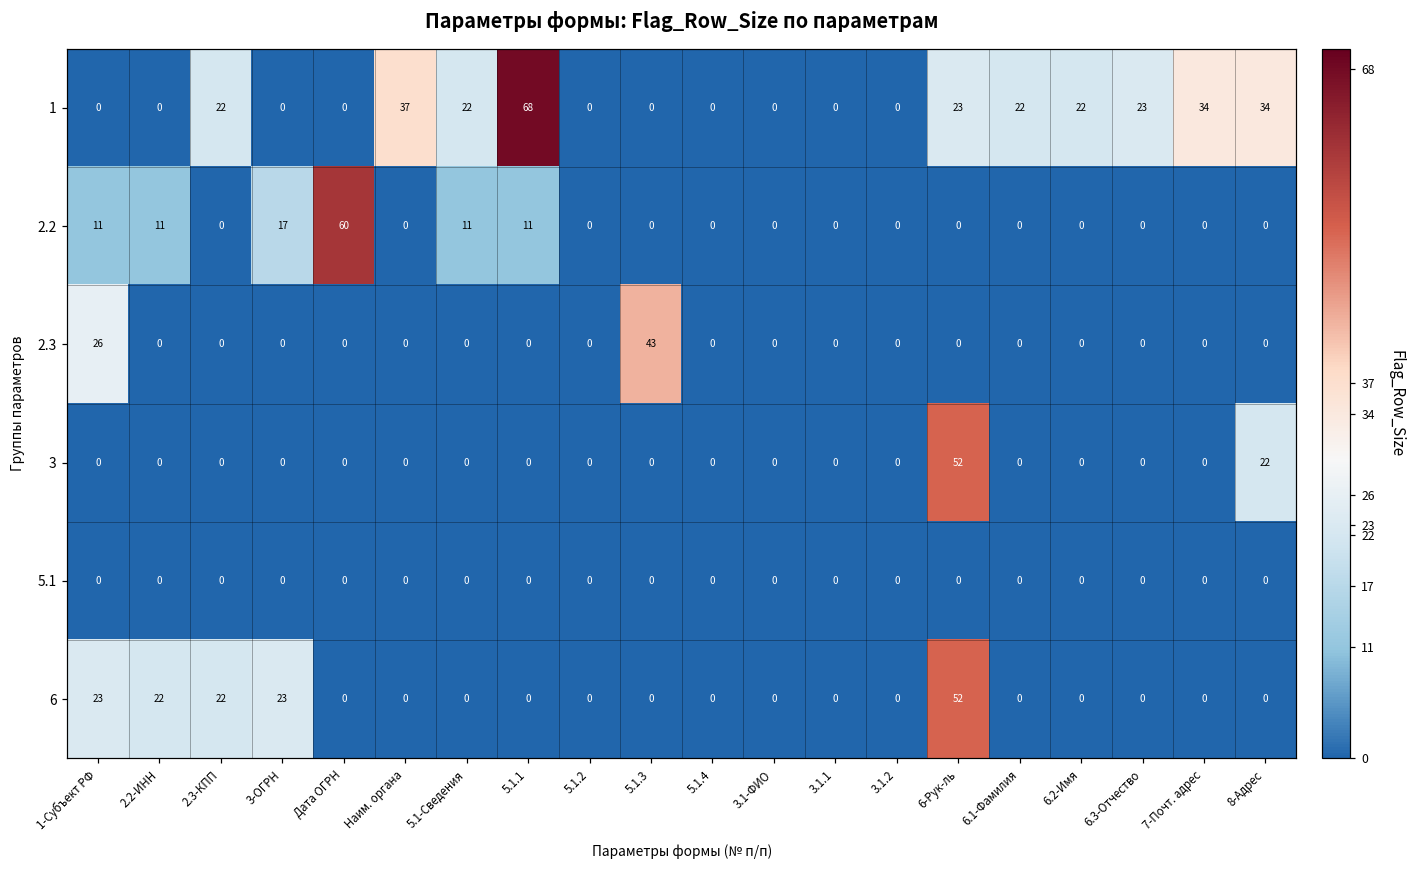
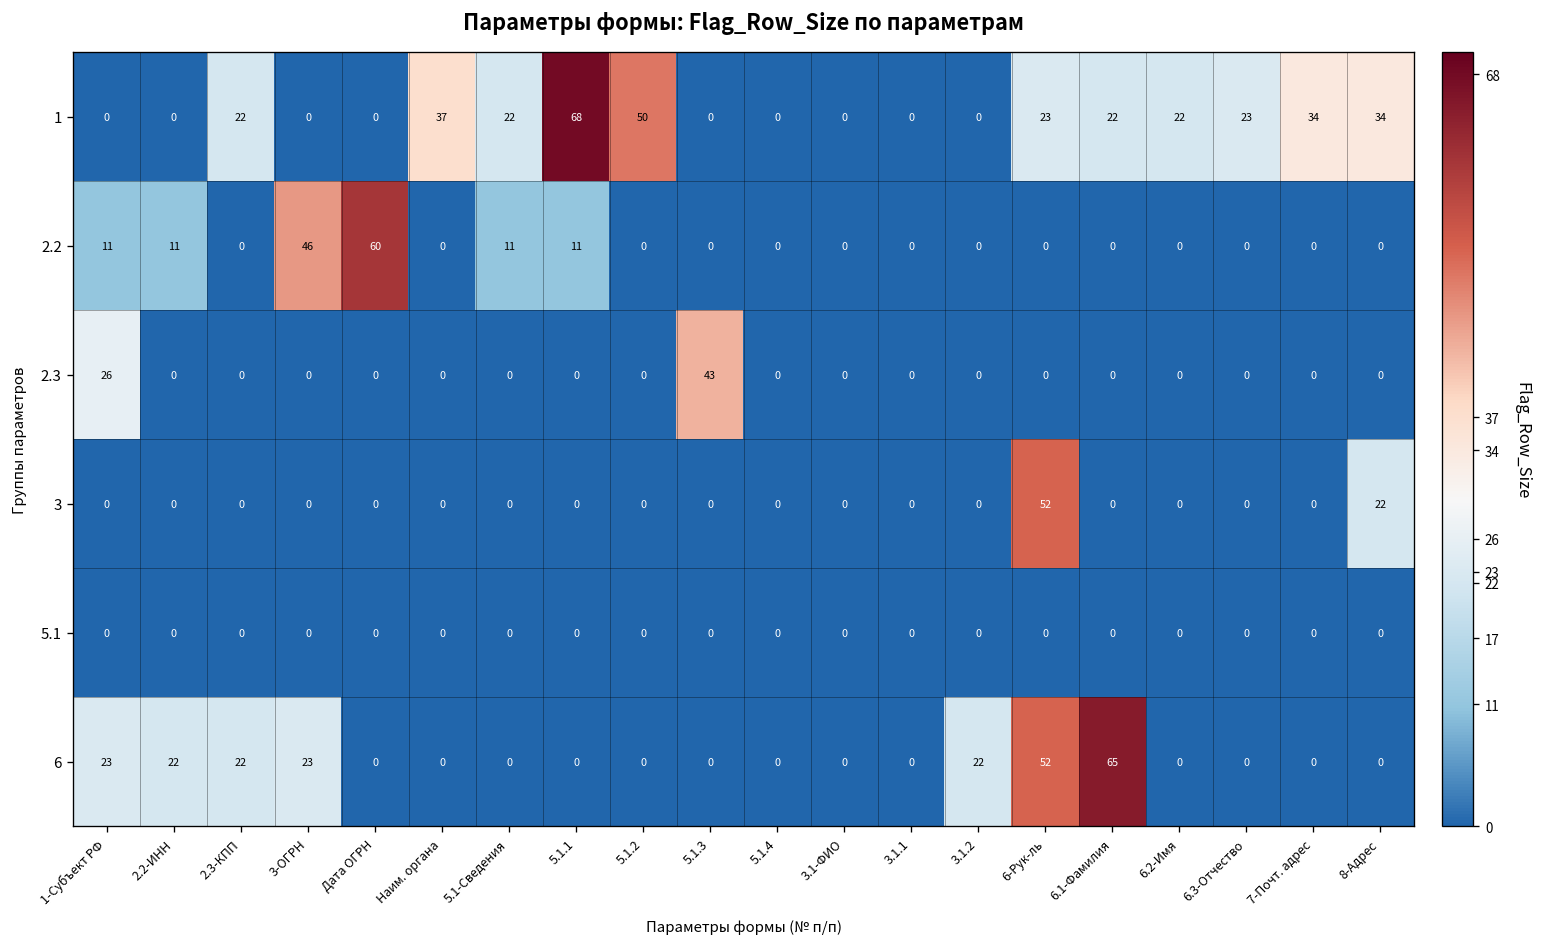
1, 5.1.2: 0 -> 50
2.2, 3-ОГРН: 17 -> 46
6, 3.1.2: 0 -> 22
6, 6.1-Фамилия: 0 -> 65
